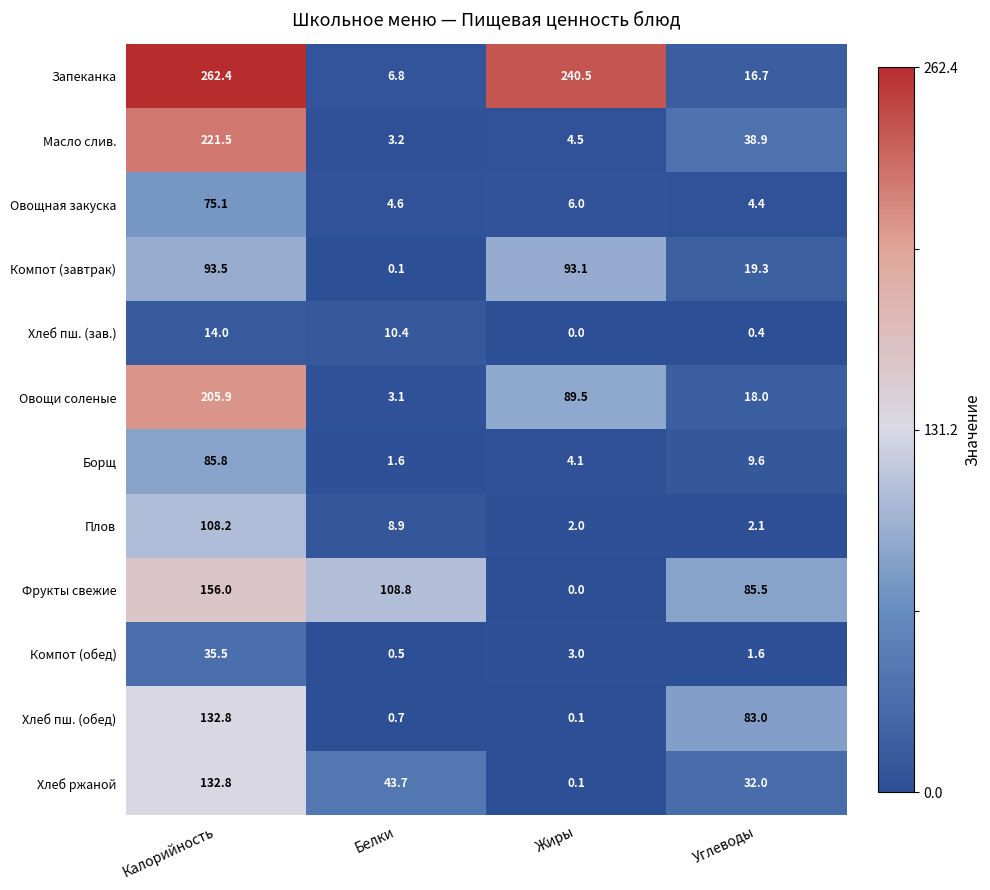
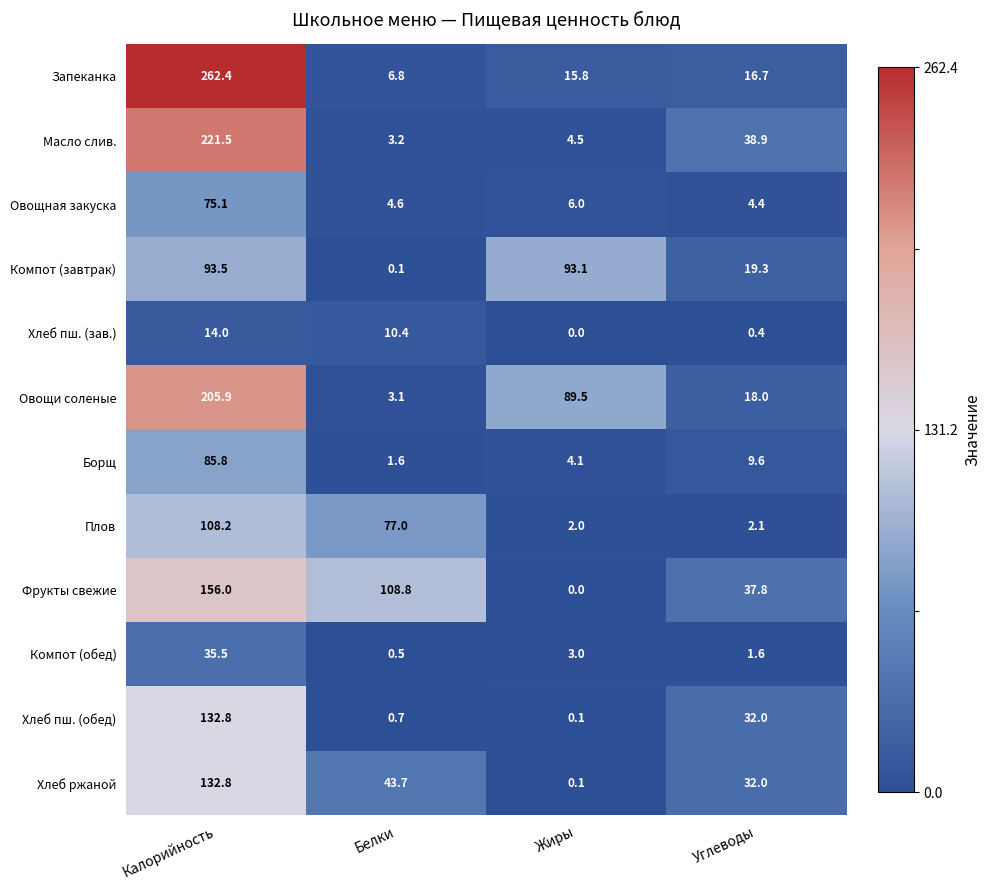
Запеканка, Жиры: 240.5 -> 15.8
Плов, Белки: 8.9 -> 77.0
Фрукты свежие, Углеводы: 85.5 -> 37.8
Хлеб пш. (обед), Углеводы: 83.0 -> 32.0
